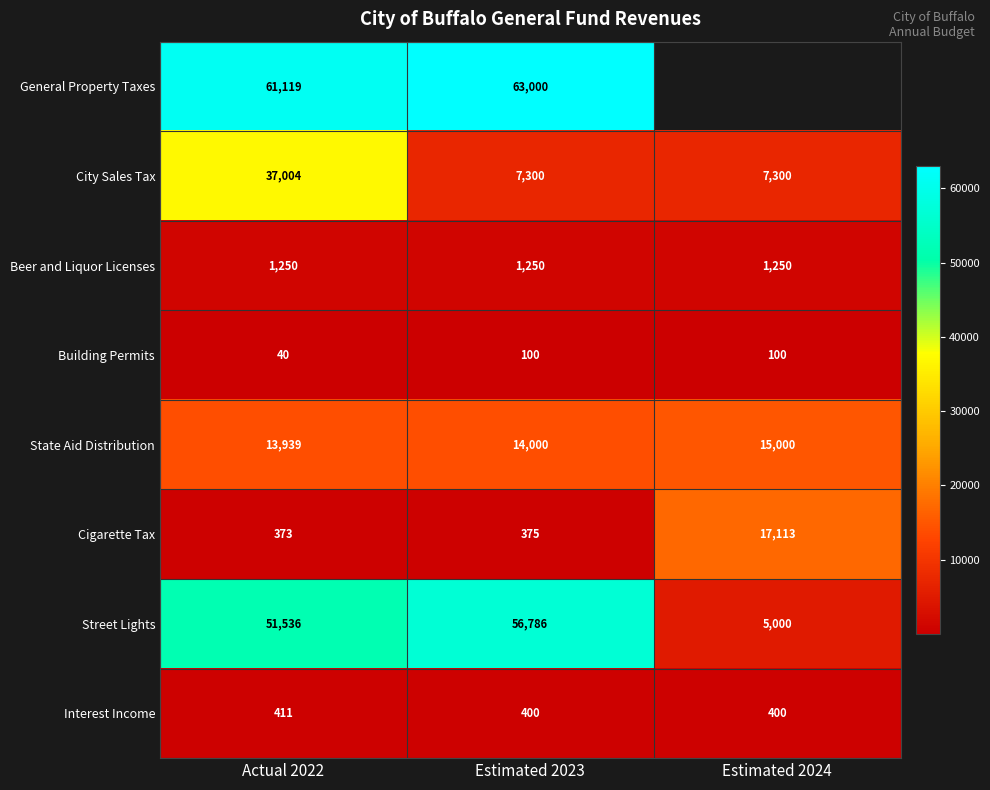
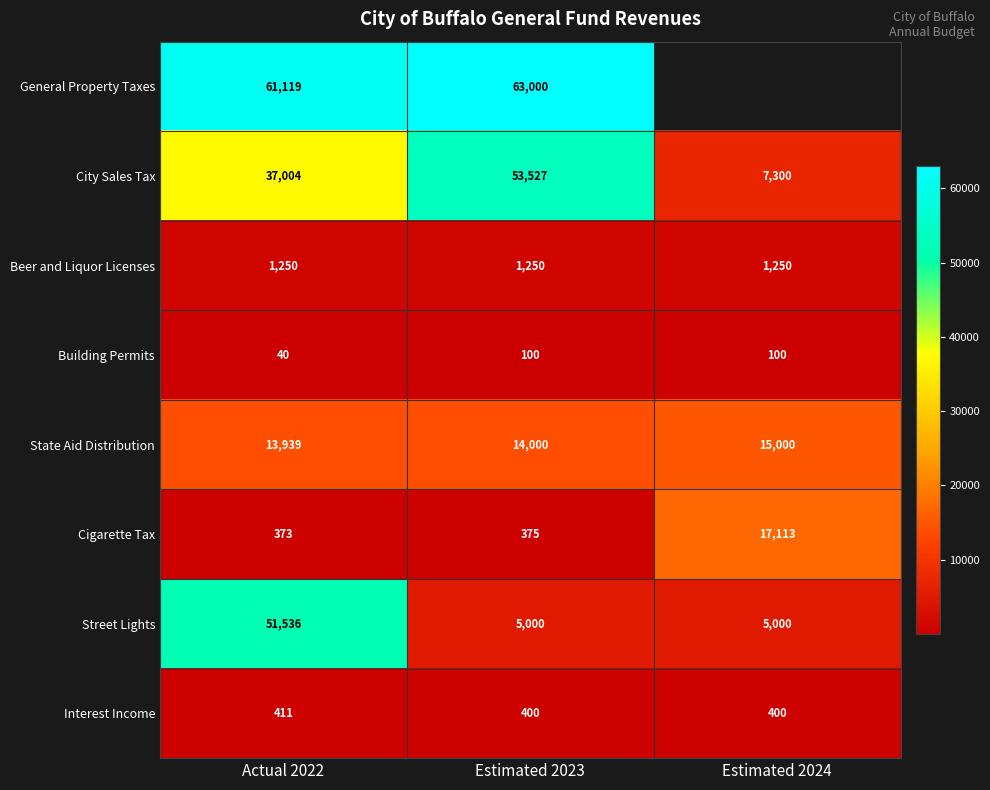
City Sales Tax, Estimated 2023: 7,300 -> 53,527
Street Lights, Estimated 2023: 56,786 -> 5,000
